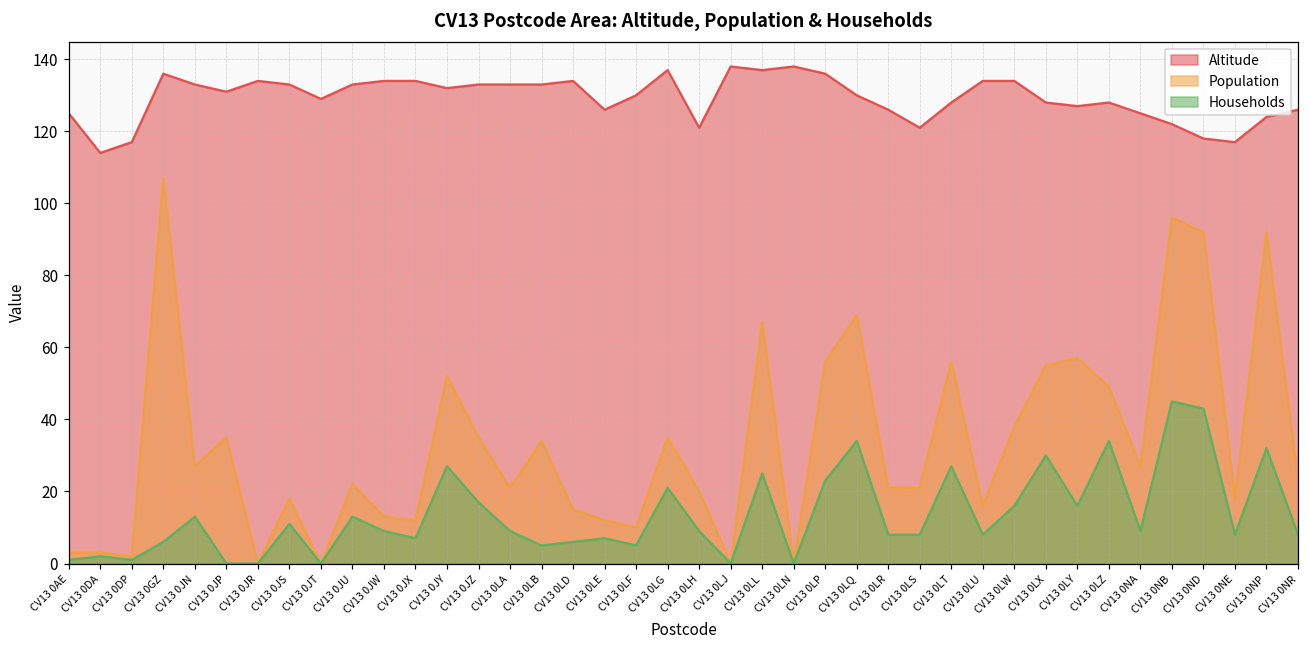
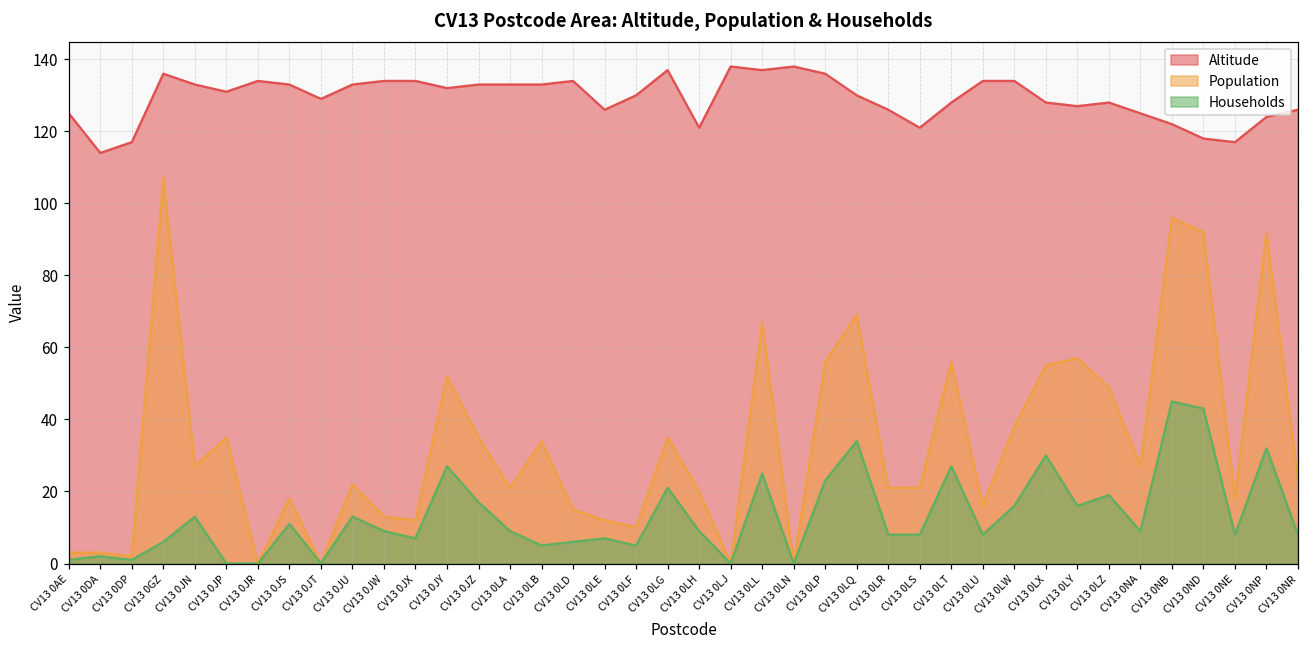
Households, CV13 0LZ: 34 -> 19
